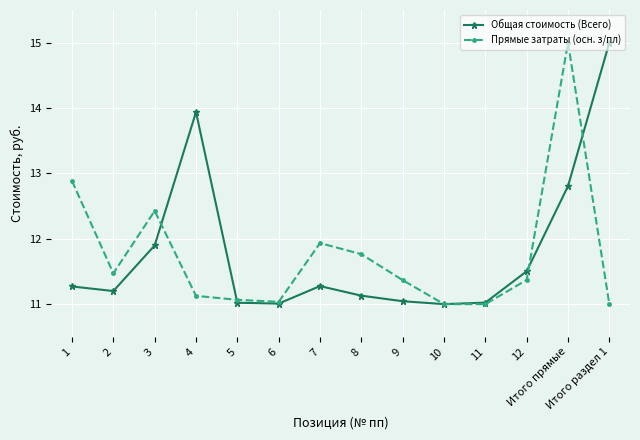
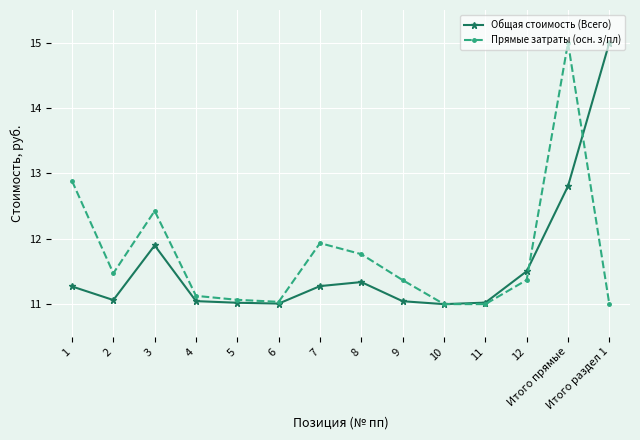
Общая стоимость (Всего), 2: 11.2 -> 11.1
Общая стоимость (Всего), 4: 13.9 -> 11.0
Общая стоимость (Всего), 8: 11.1 -> 11.3
